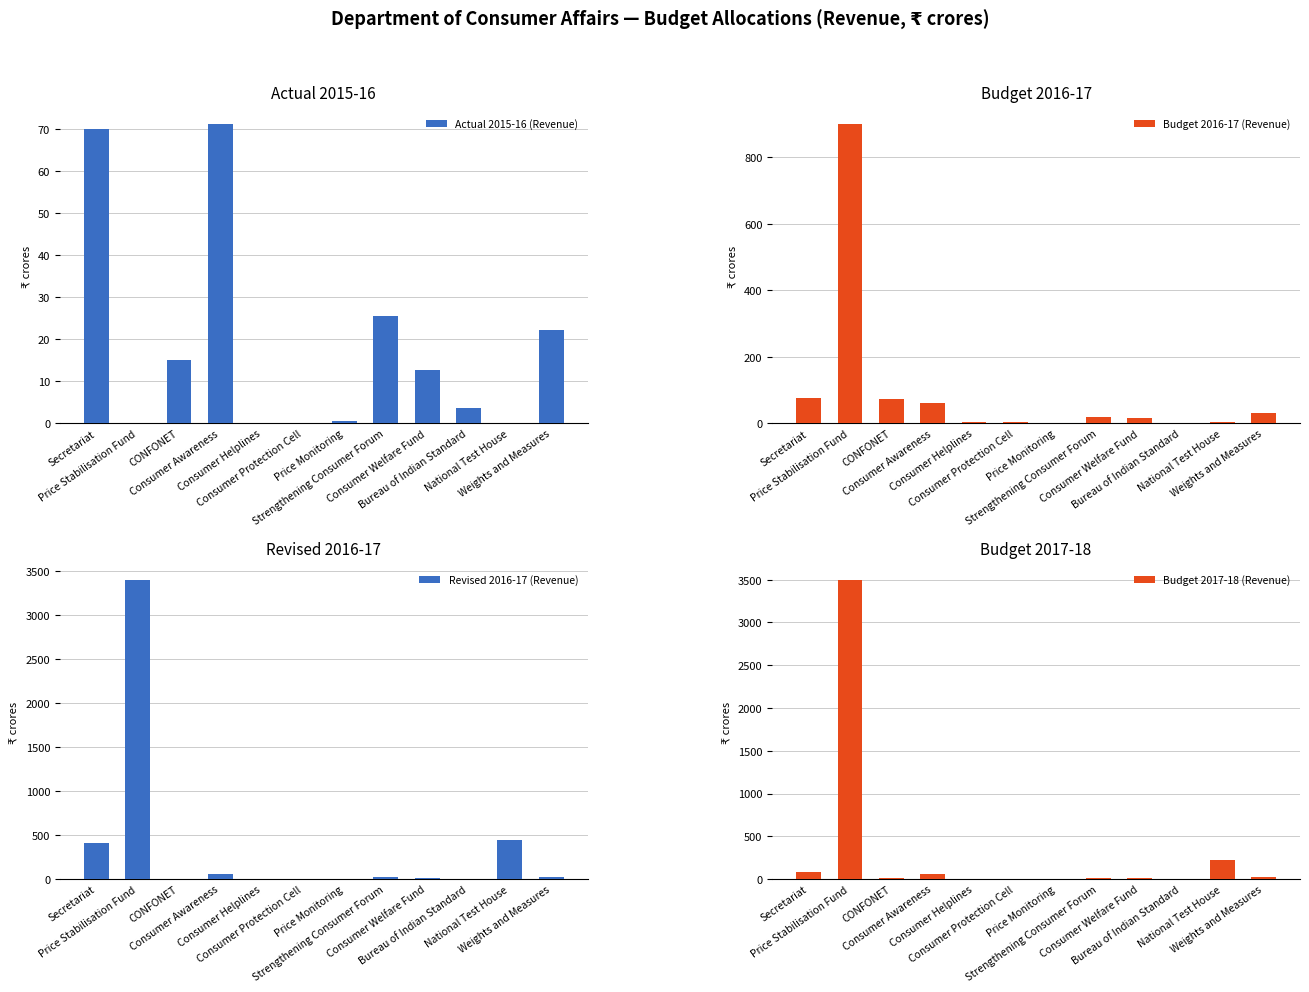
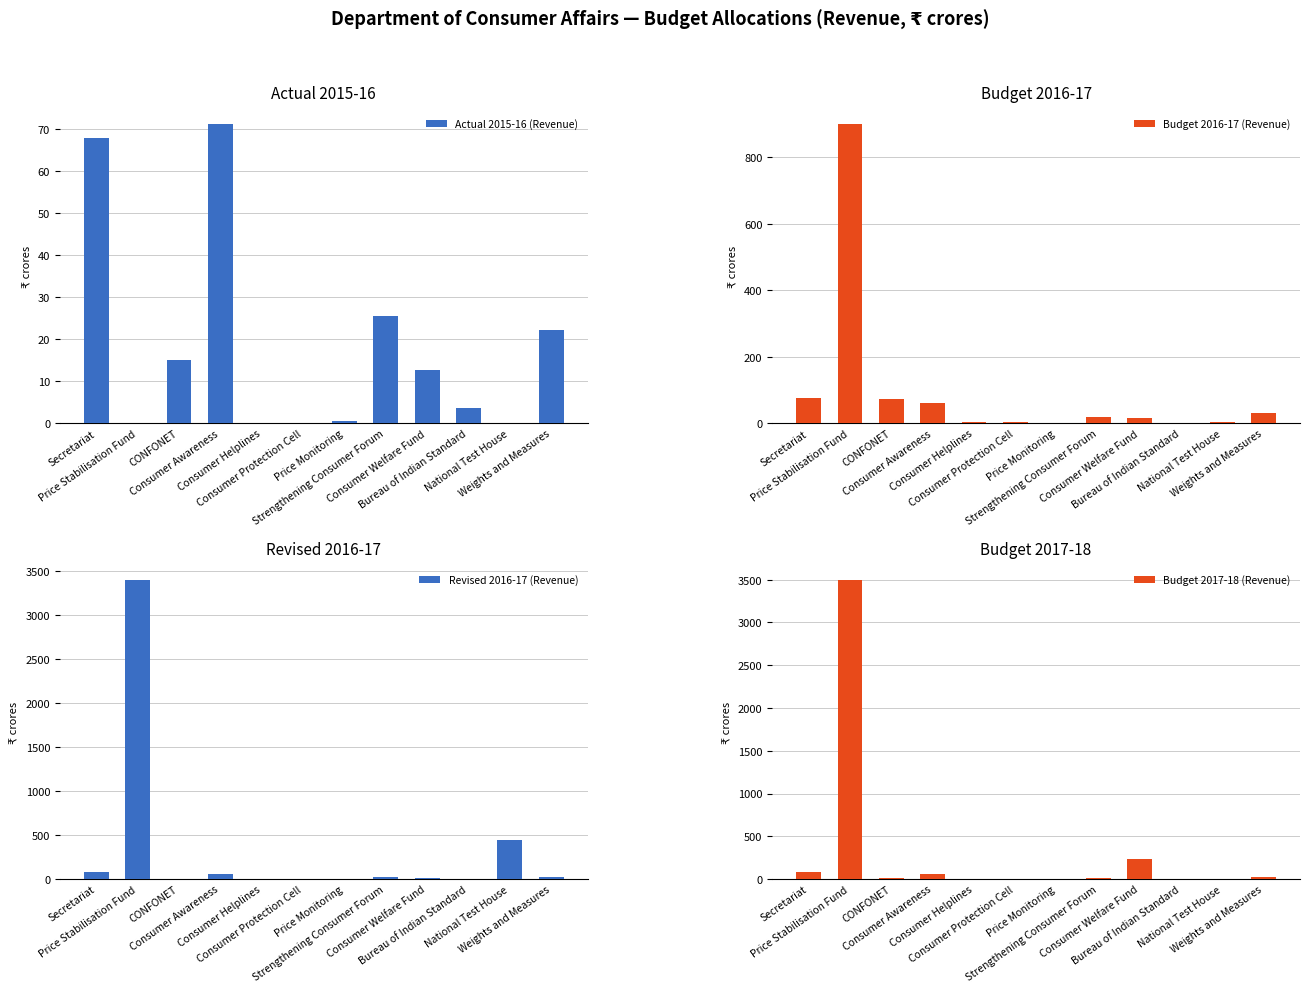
Actual 2015-16, Secretariat: 70 -> 68
Revised 2016-17, Secretariat: 400 -> 100
Budget 2017-18, Consumer Welfare Fund: 0 -> 200
Budget 2017-18, National Test House: 200 -> 0
